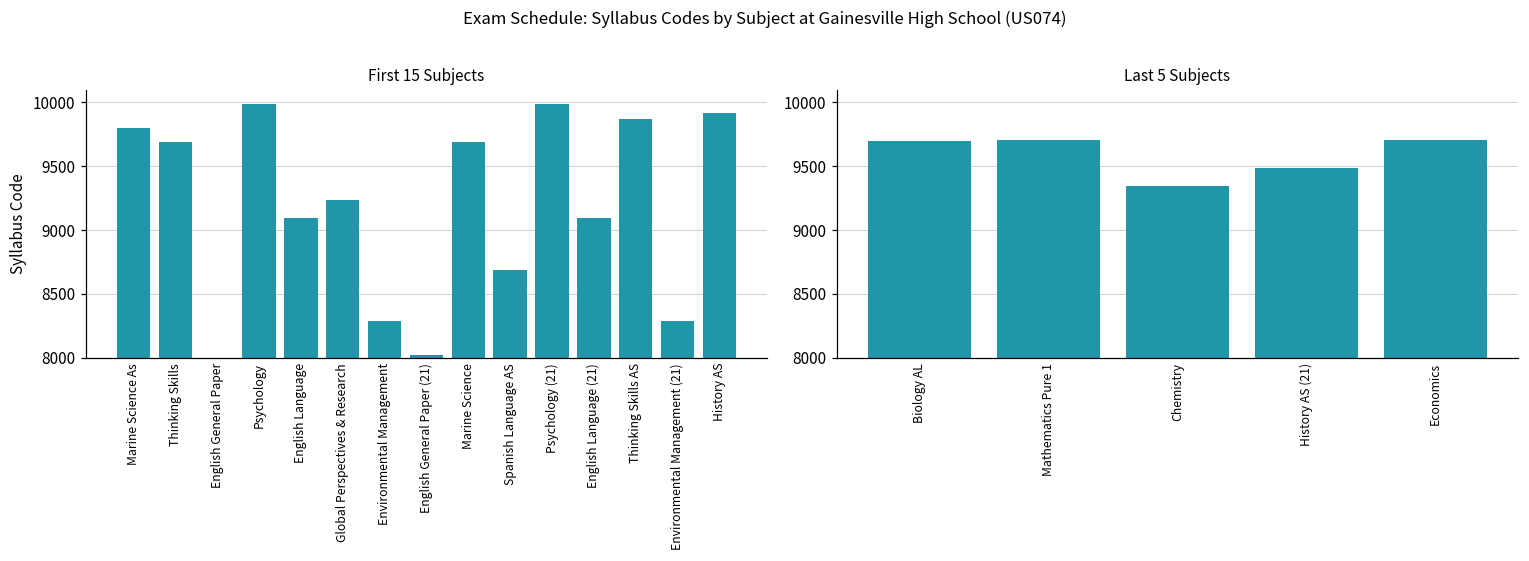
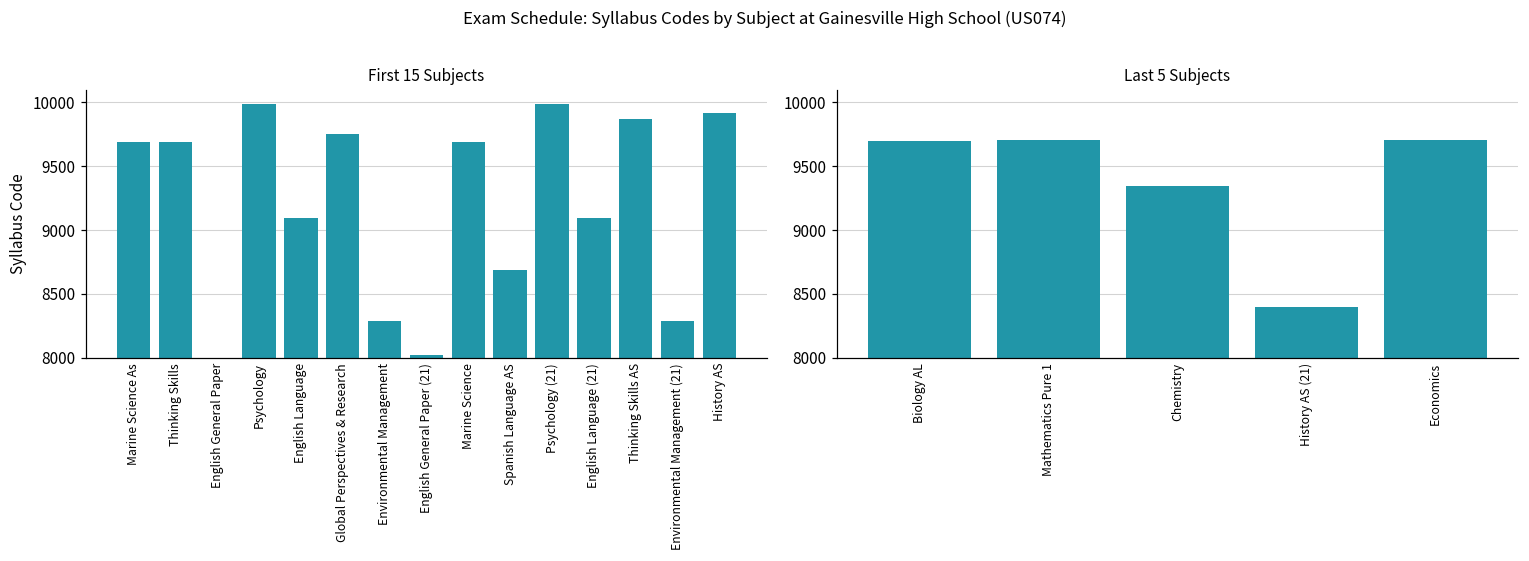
First 15 Subjects, Marine Science As: 9800 -> 9690
First 15 Subjects, Global Perspectives & Research: 9240 -> 9750
Last 5 Subjects, History AS (21): 9490 -> 8400
